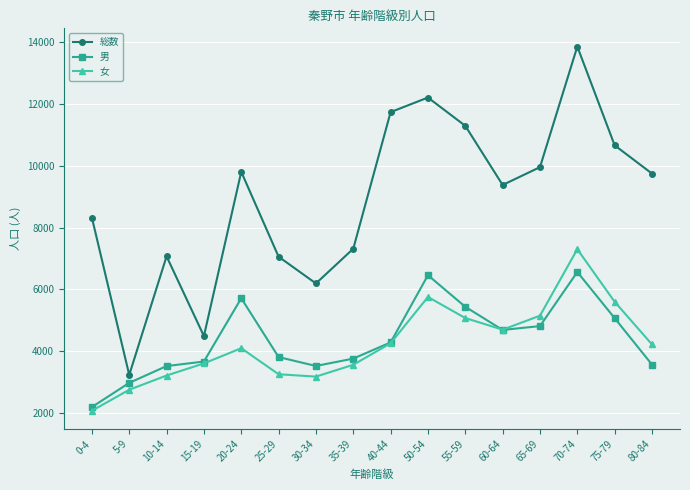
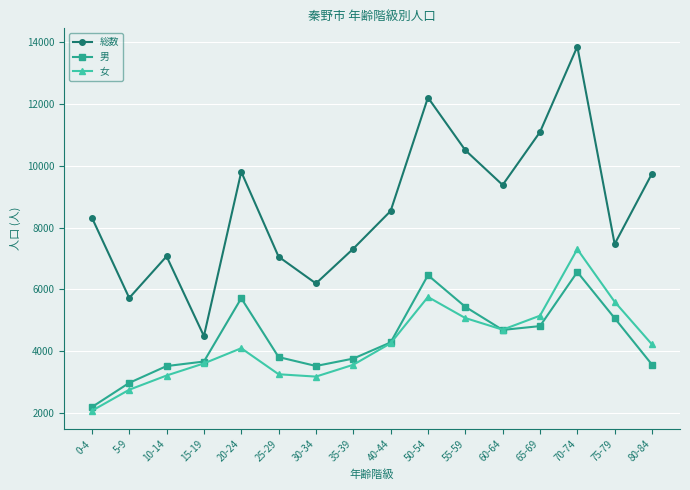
総数, 5-9: 3200 -> 5700
総数, 40-44: 11700 -> 8500
総数, 55-59: 11300 -> 10500
総数, 65-69: 10000 -> 11100
総数, 75-79: 10700 -> 7500
